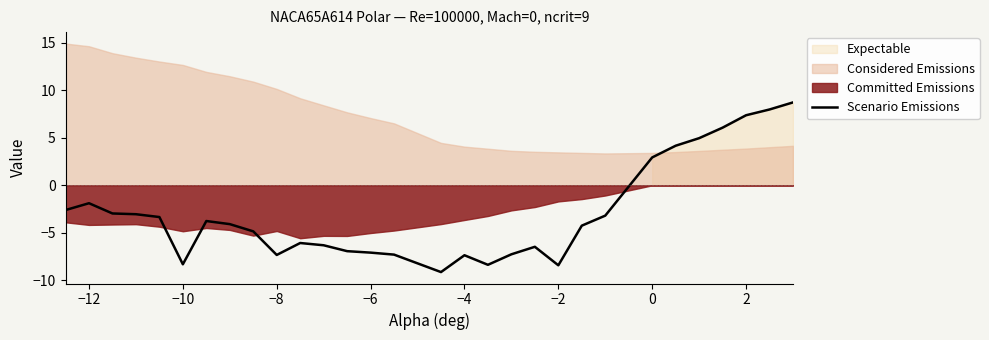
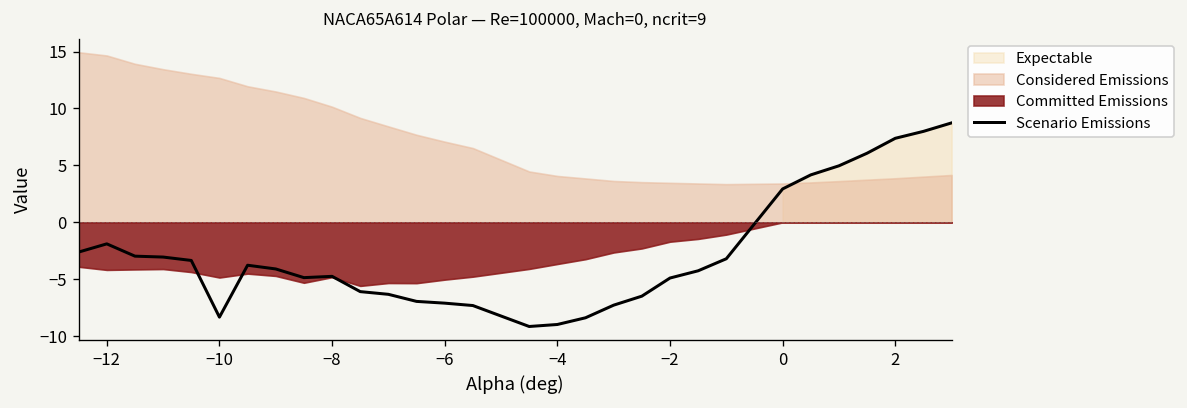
Scenario Emissions, −8: -7 -> -5
Scenario Emissions, −4: -7 -> -9
Scenario Emissions, −2: -8 -> -5
